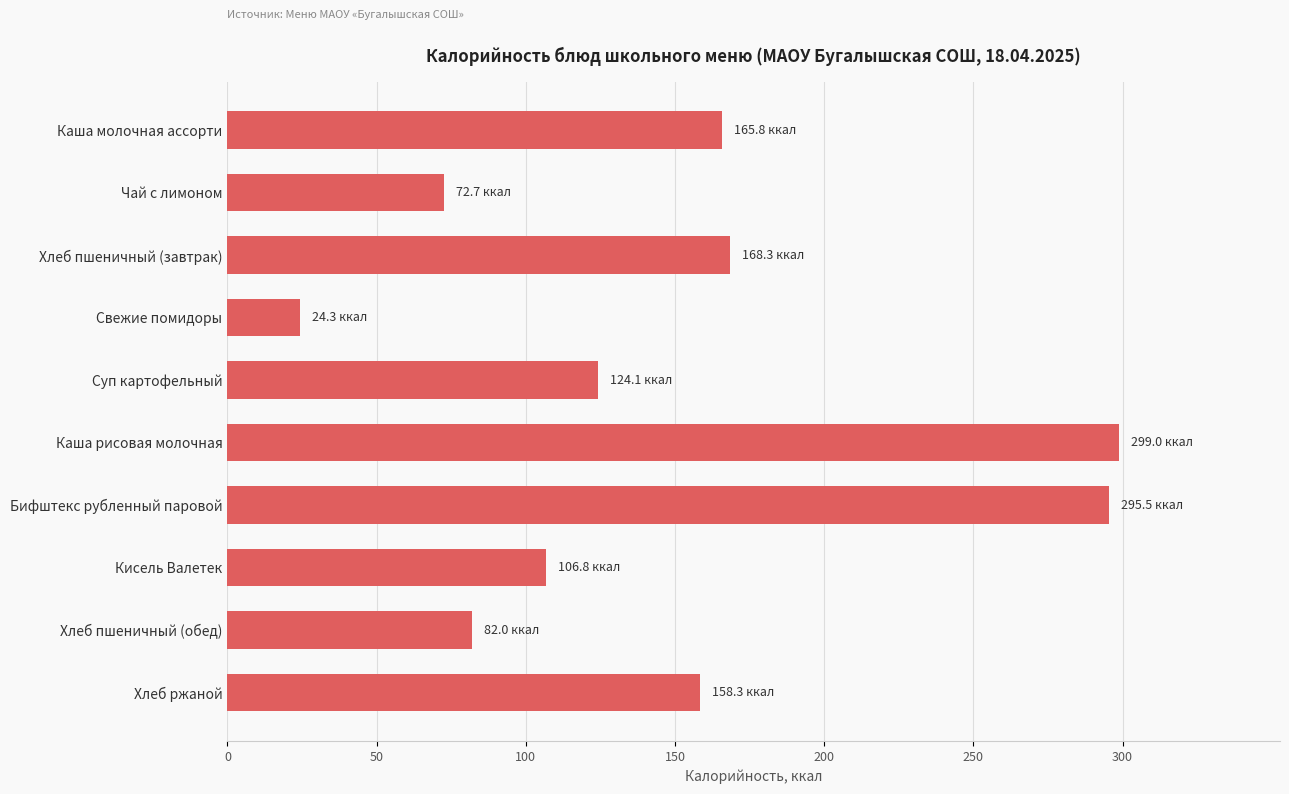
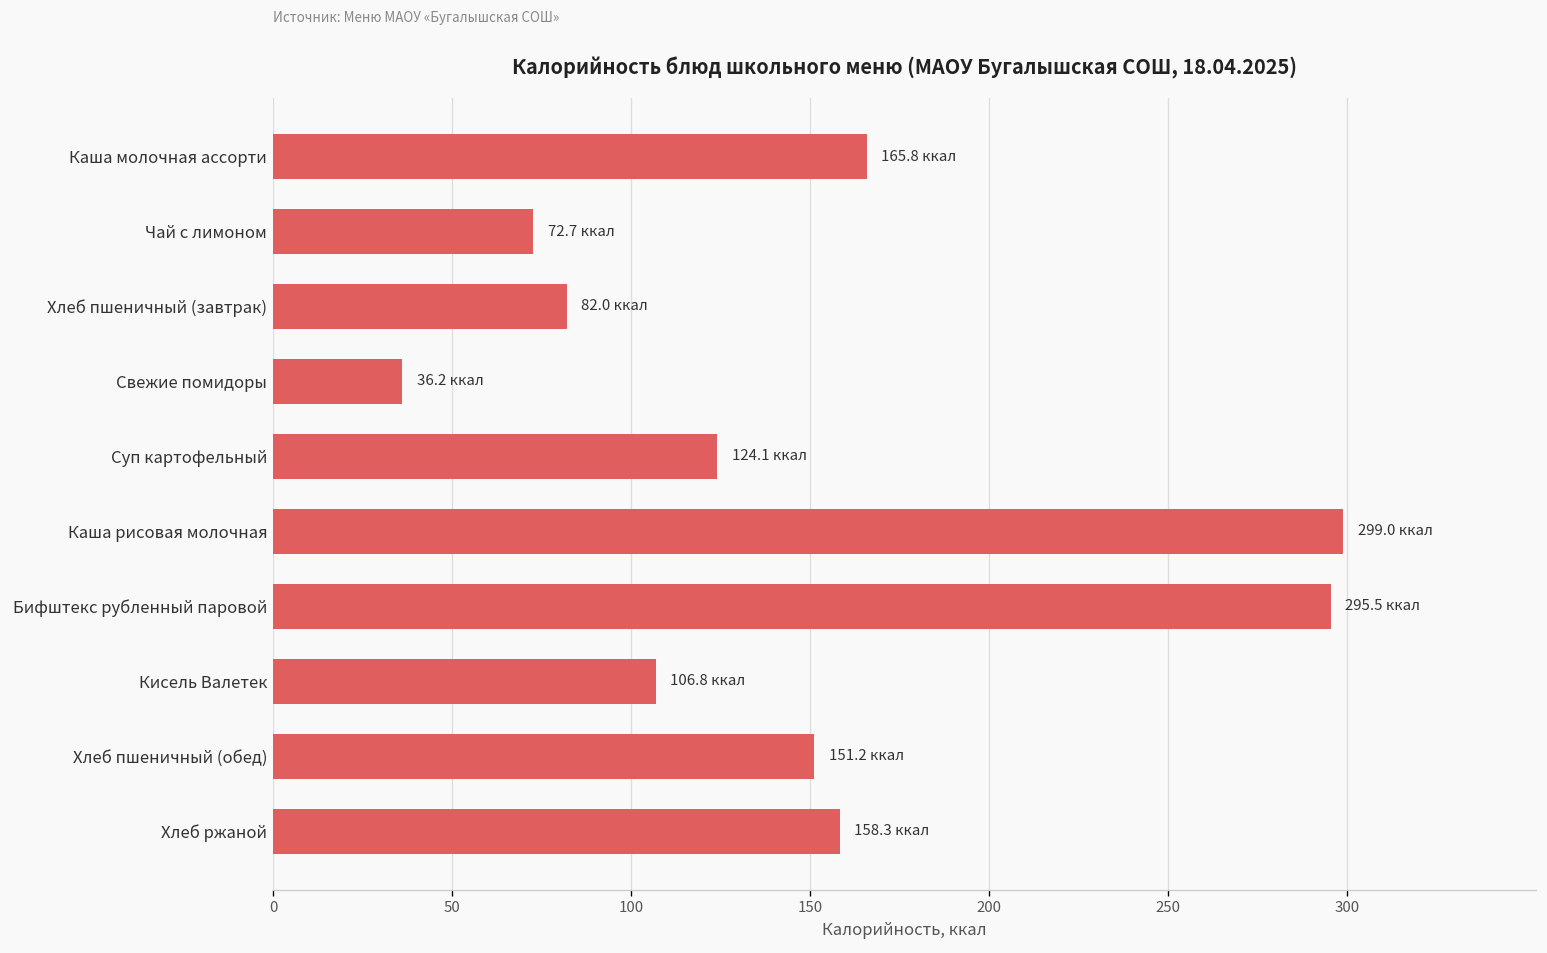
Хлеб пшеничный (завтрак): 168.3 -> 82.0
Свежие помидоры: 24.3 -> 36.2
Хлеб пшеничный (обед): 82.0 -> 151.2
